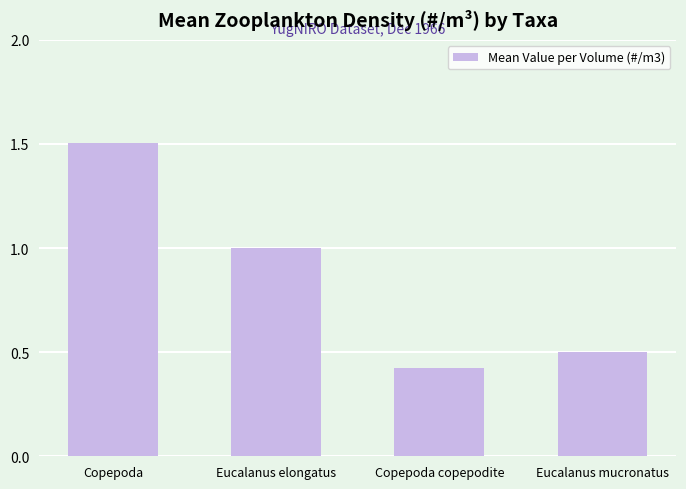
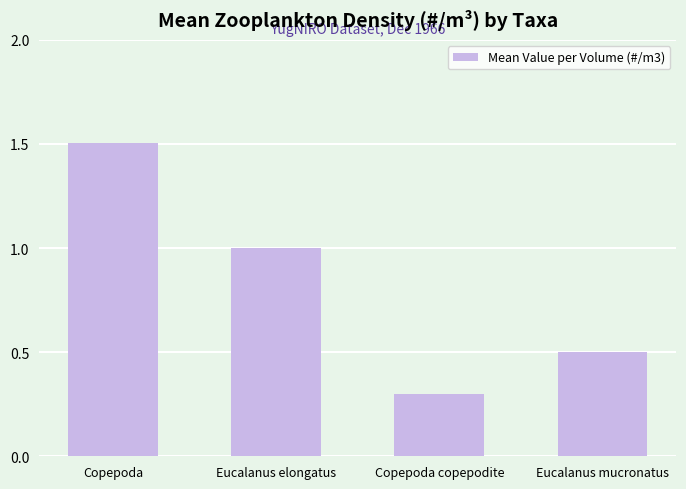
Copepoda copepodite: 0.42 -> 0.30
